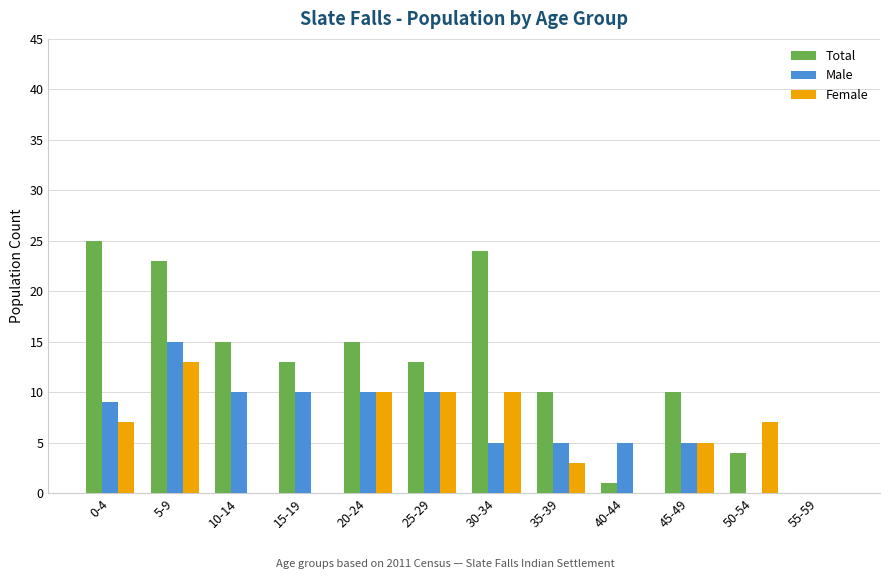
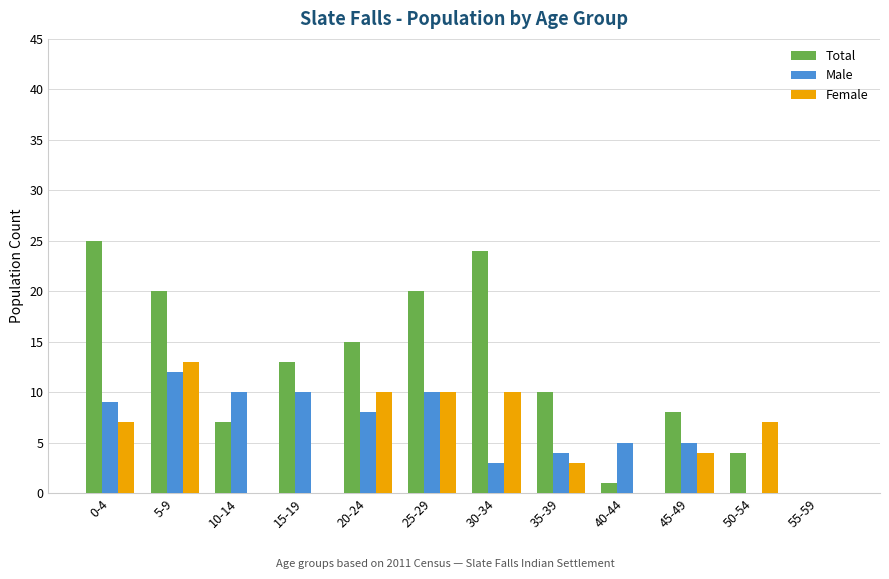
Total, 5-9: 23 -> 20
Male, 5-9: 15 -> 12
Total, 10-14: 15 -> 7
Male, 20-24: 10 -> 8
Total, 25-29: 13 -> 20
Male, 30-34: 5 -> 3
Male, 35-39: 5 -> 4
Total, 45-49: 10 -> 8
Female, 45-49: 5 -> 4
